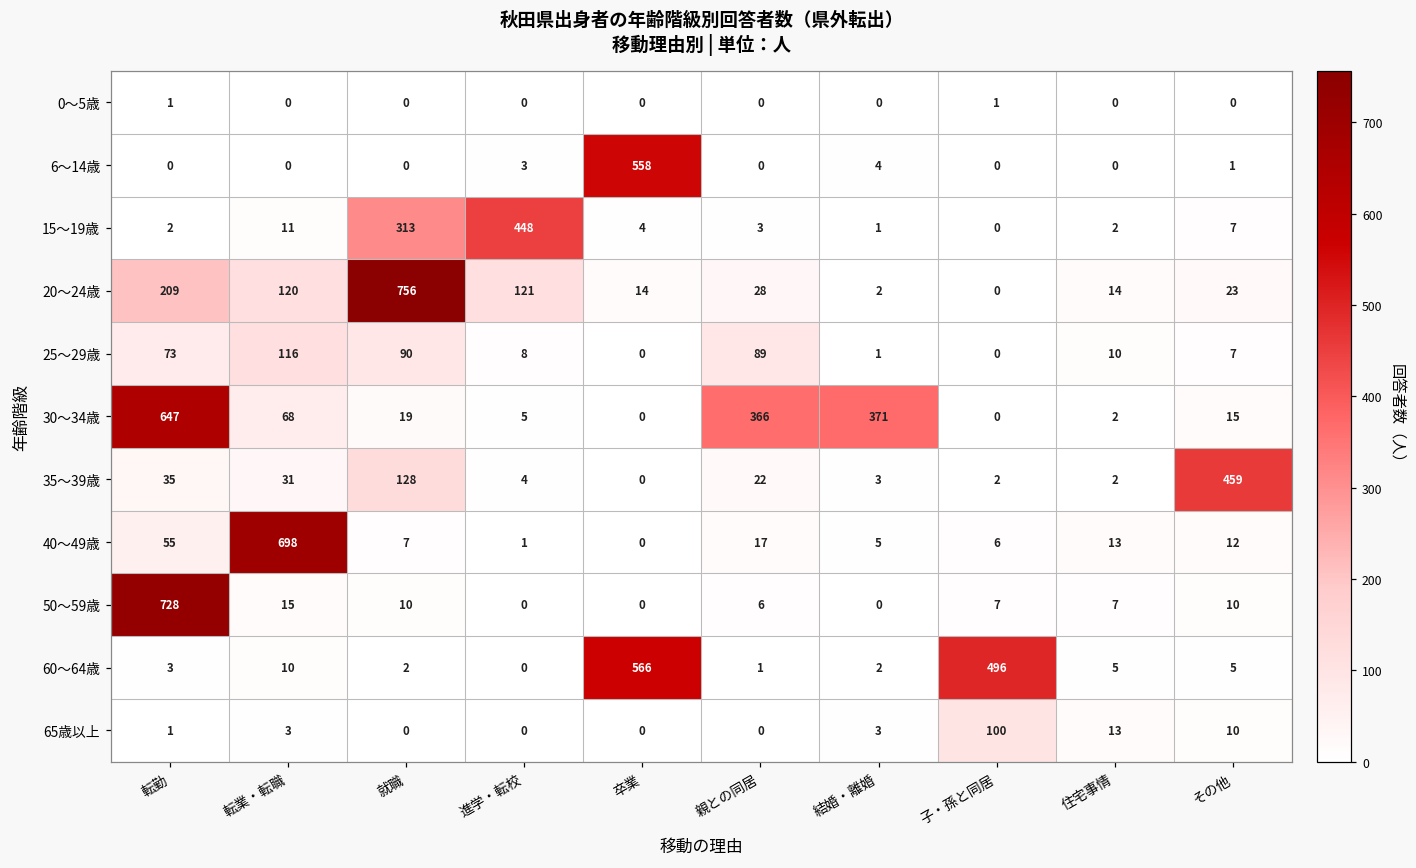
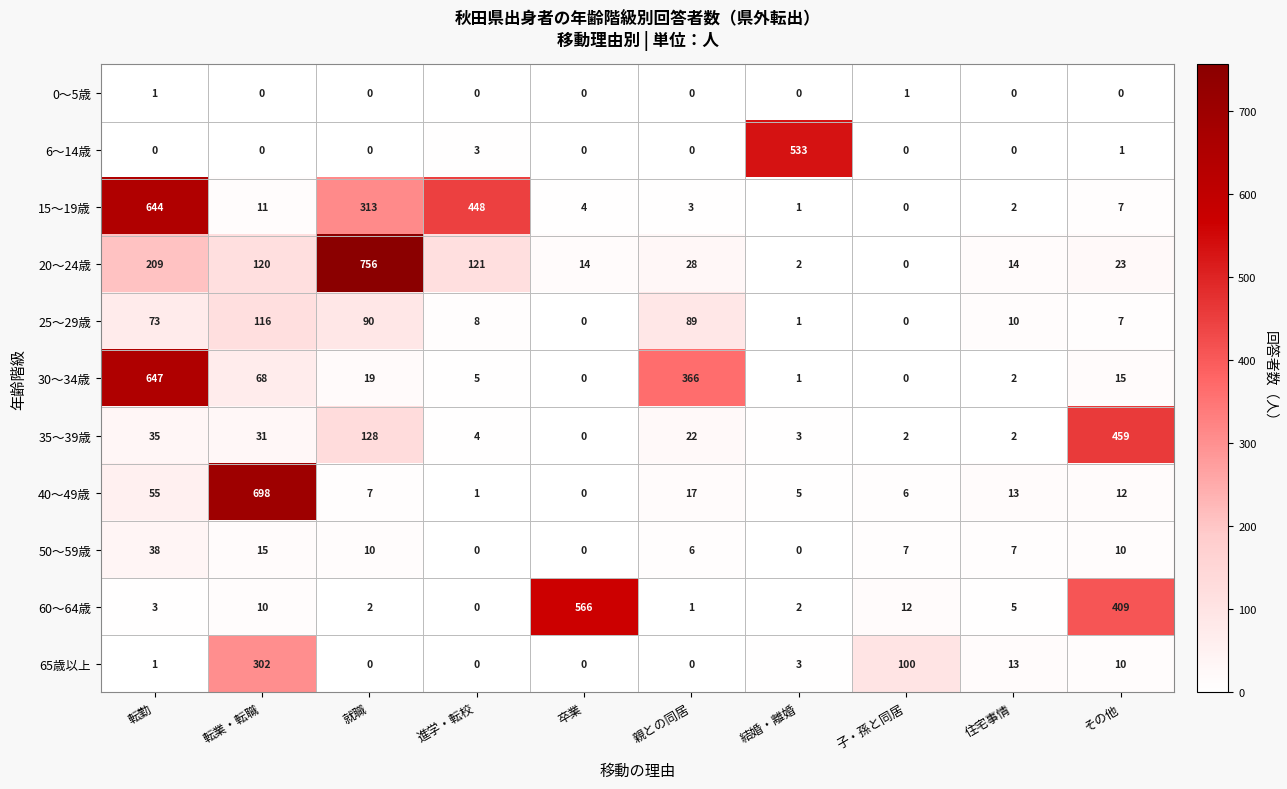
6～14歳, 卒業: 558 -> 0
6～14歳, 結婚・離婚: 4 -> 533
15～19歳, 転勤: 2 -> 644
30～34歳, 結婚・離婚: 371 -> 1
50～59歳, 転勤: 728 -> 38
60～64歳, 子・孫と同居: 496 -> 12
60～64歳, その他: 5 -> 409
65歳以上, 転業・転職: 3 -> 302
